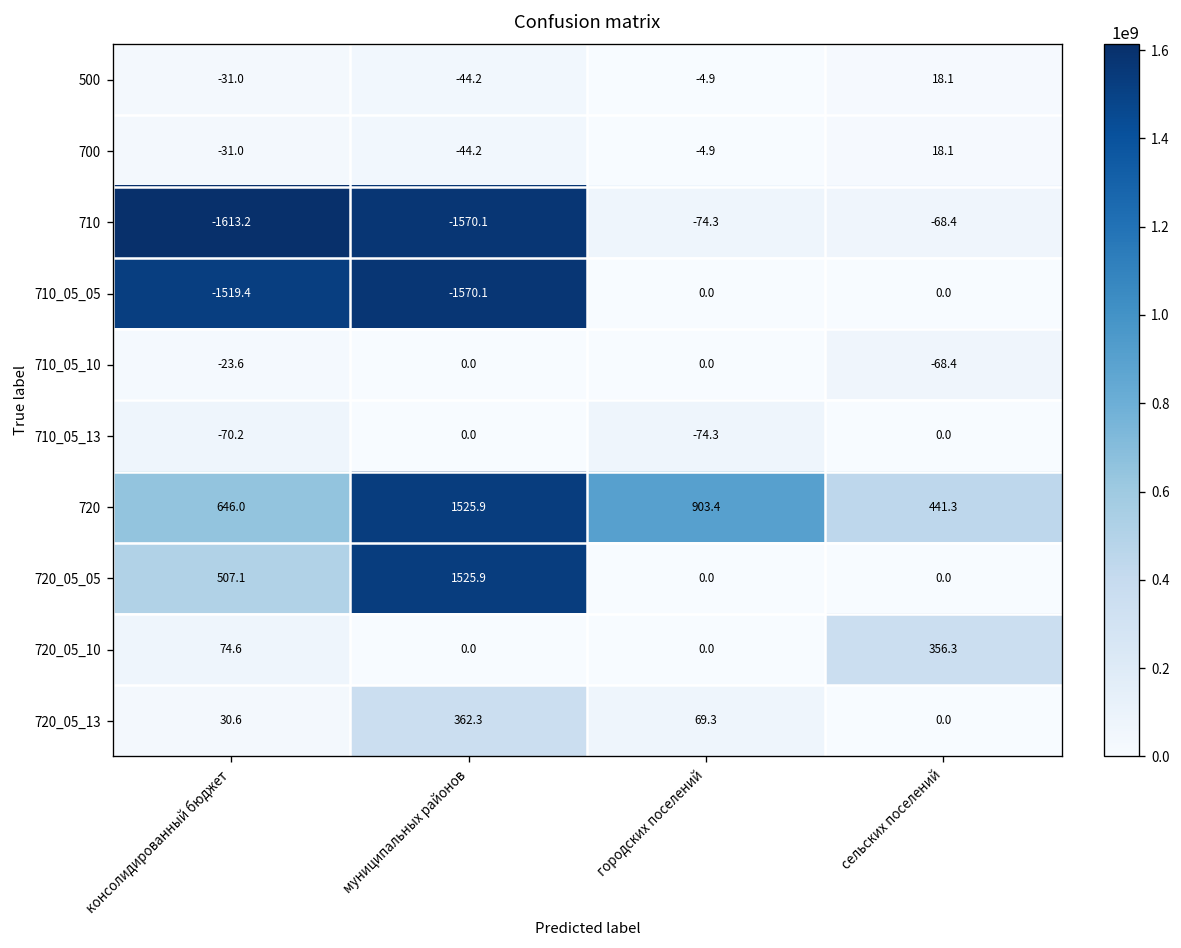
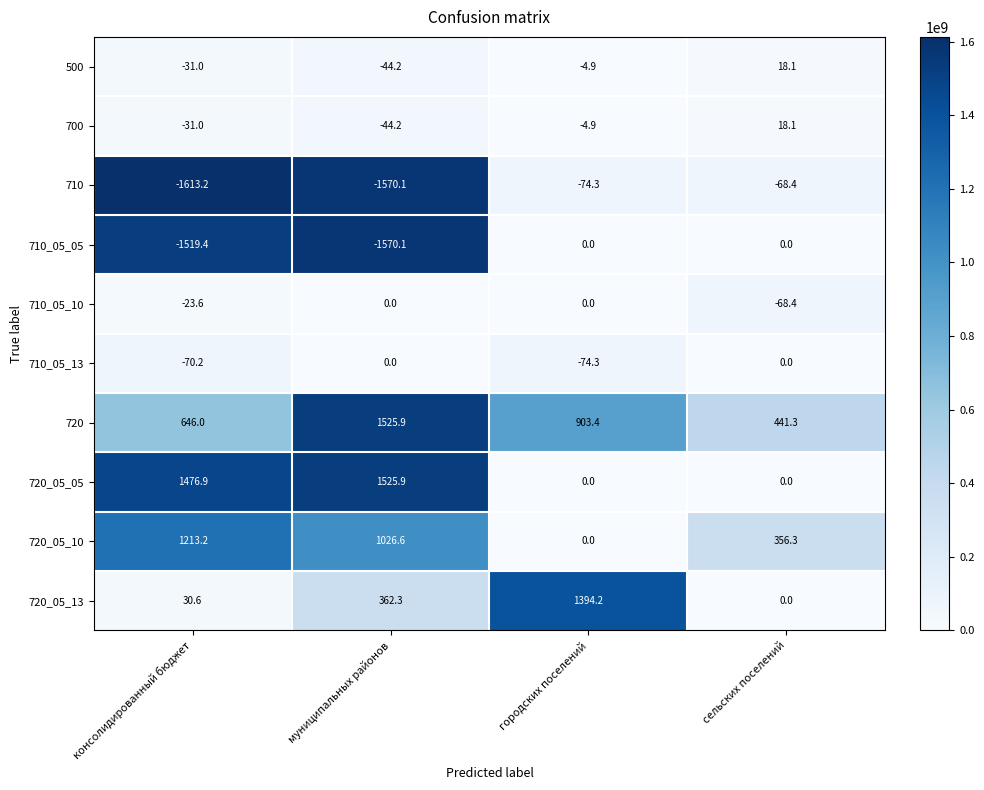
720_05_05, консолидированный бюджет: 507.1 -> 1476.9
720_05_10, консолидированный бюджет: 74.6 -> 1213.2
720_05_10, муниципальных районов: 0.0 -> 1026.6
720_05_13, городских поселений: 69.3 -> 1394.2
